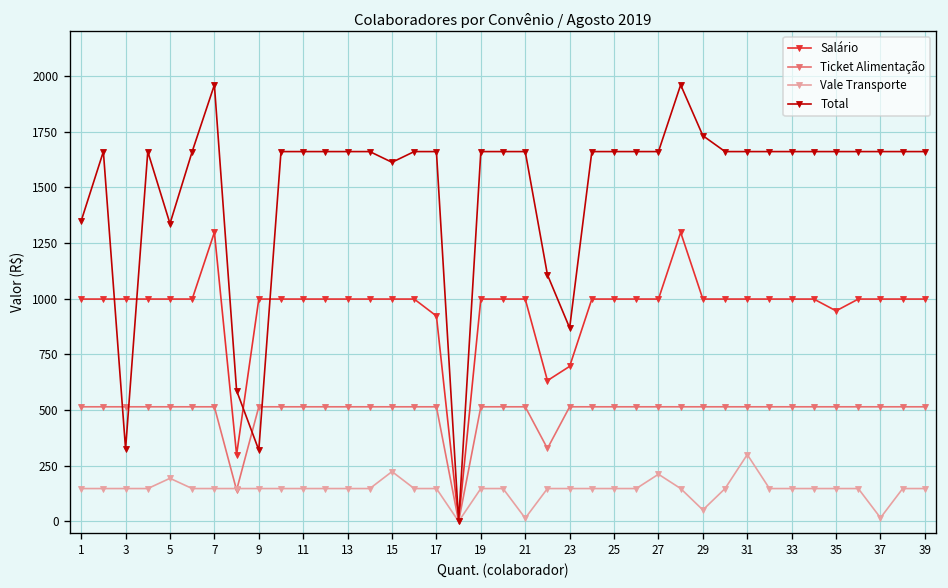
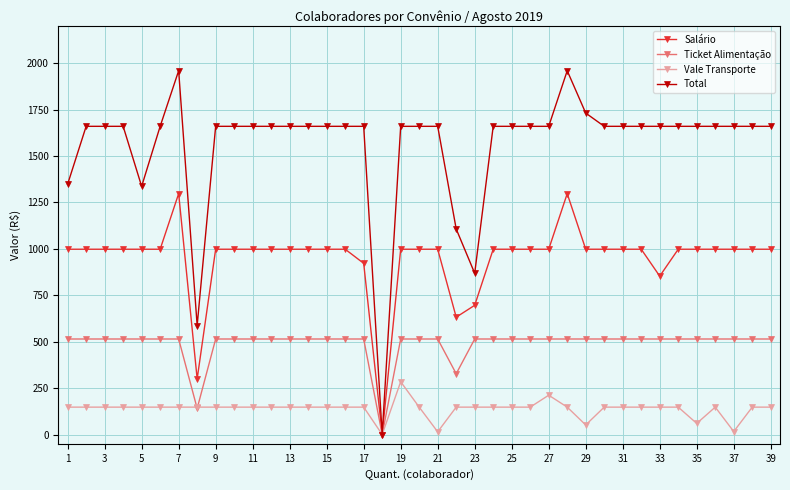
Total, 3: 330 -> 1660
Vale Transporte, 5: 190 -> 150
Total, 9: 320 -> 1660
Vale Transporte, 15: 220 -> 150
Total, 15: 1610 -> 1660
Vale Transporte, 19: 150 -> 280
Vale Transporte, 31: 300 -> 150
Salário, 33: 1000 -> 850
Salário, 35: 950 -> 1000
Vale Transporte, 35: 150 -> 60
